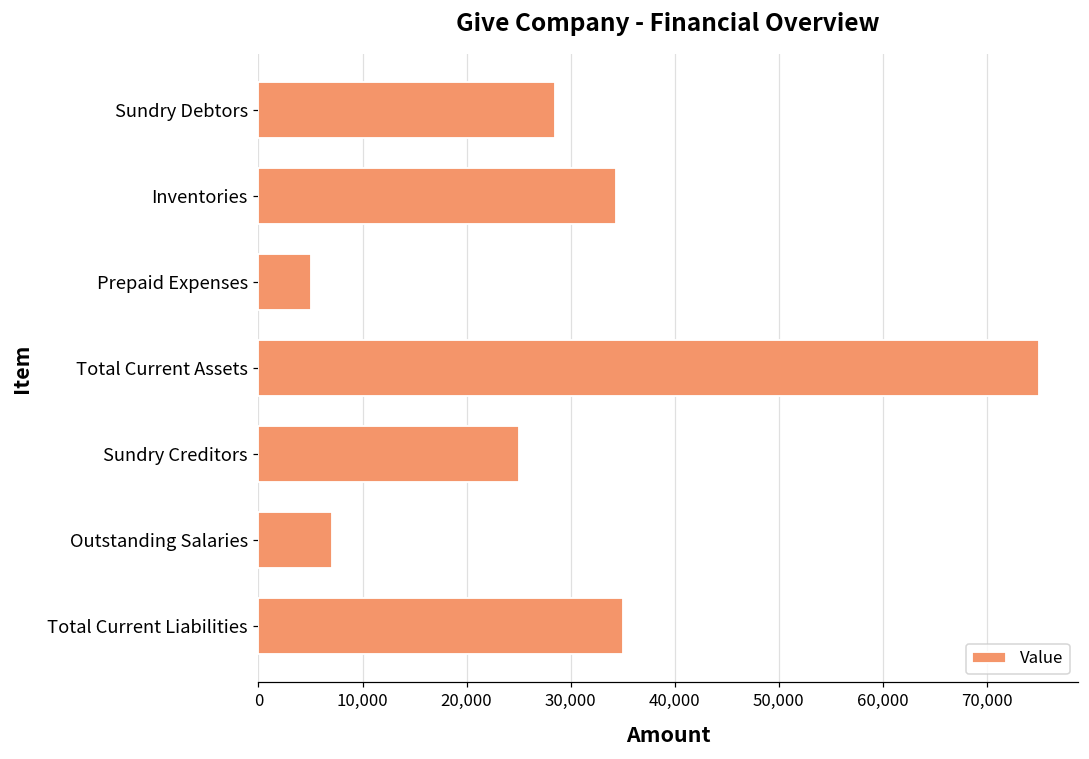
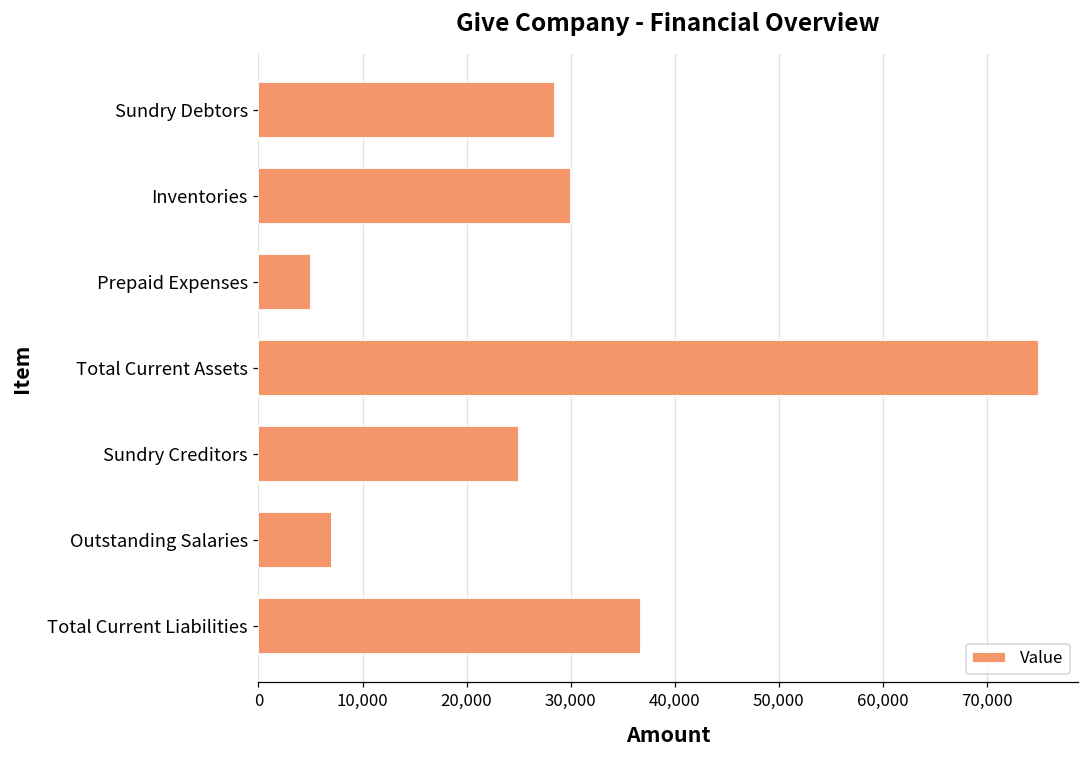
Inventories: 34,000 -> 30,000
Total Current Liabilities: 35,000 -> 37,000
